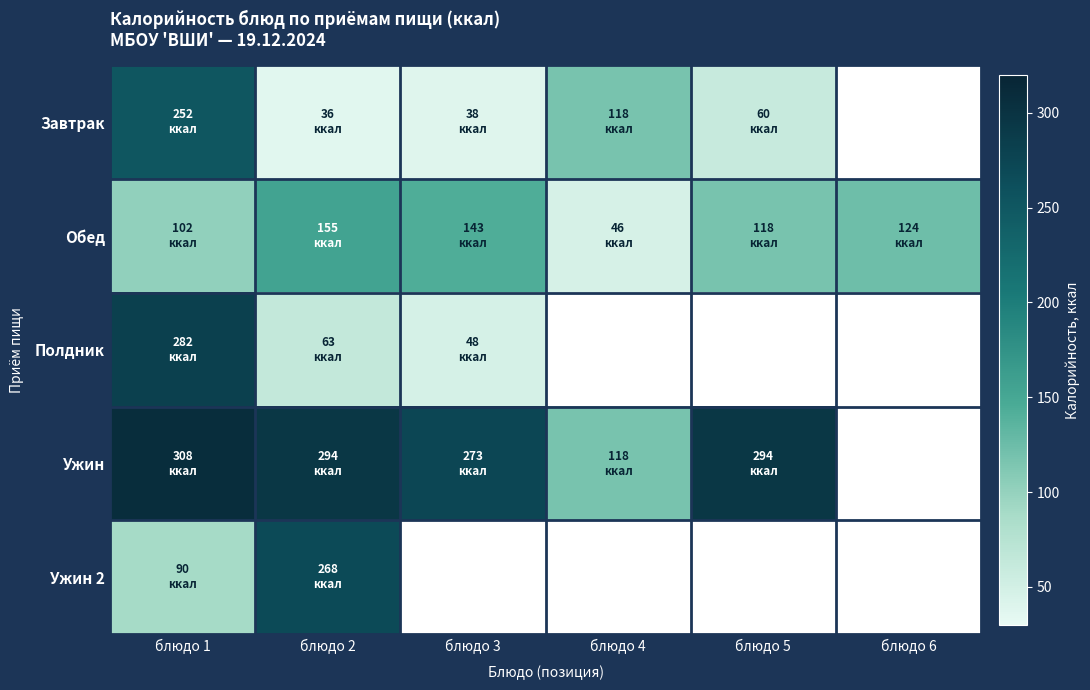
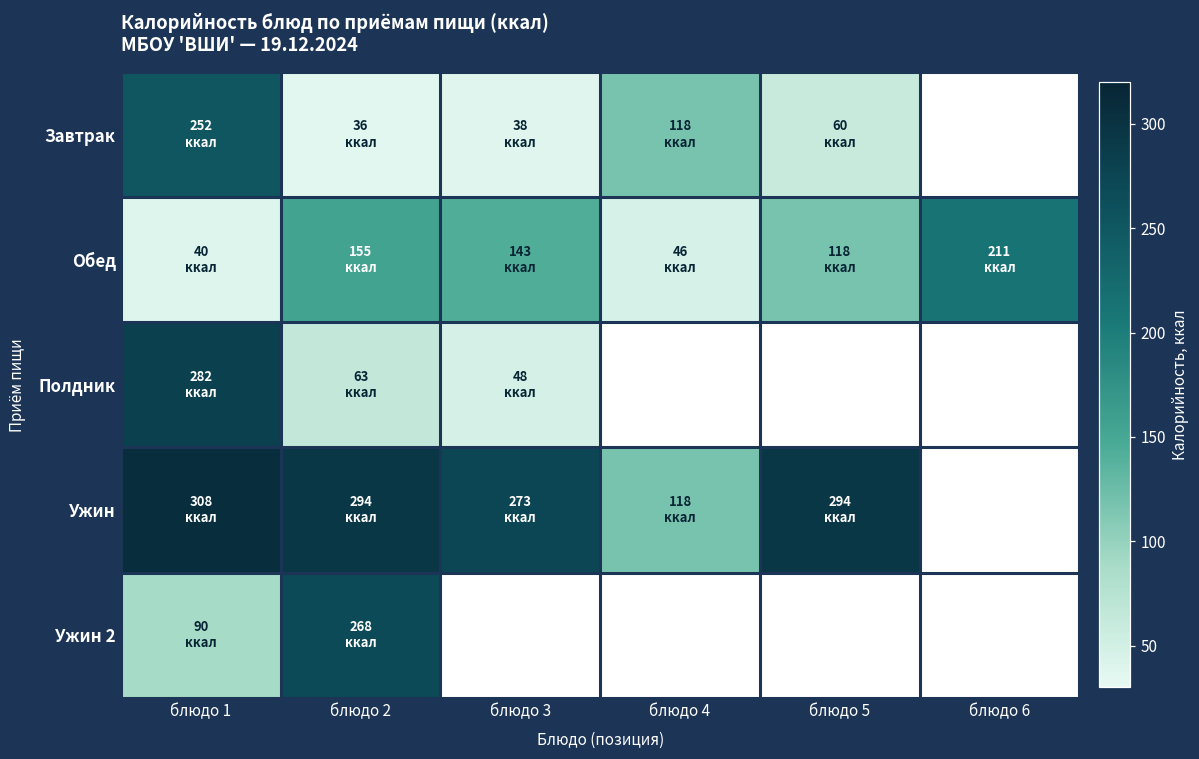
Обед, блюдо 1: 102 -> 40
Обед, блюдо 6: 124 -> 211
